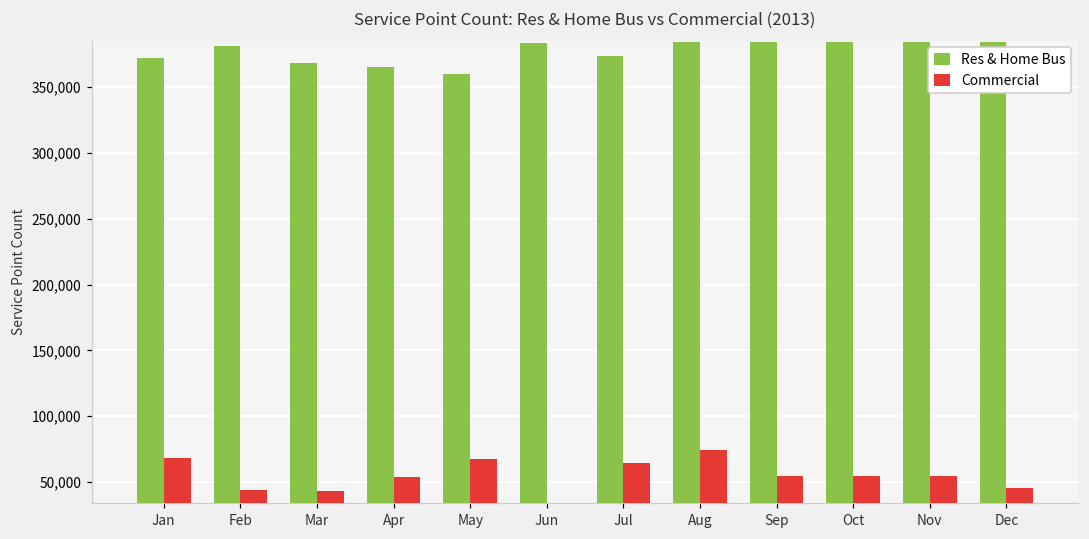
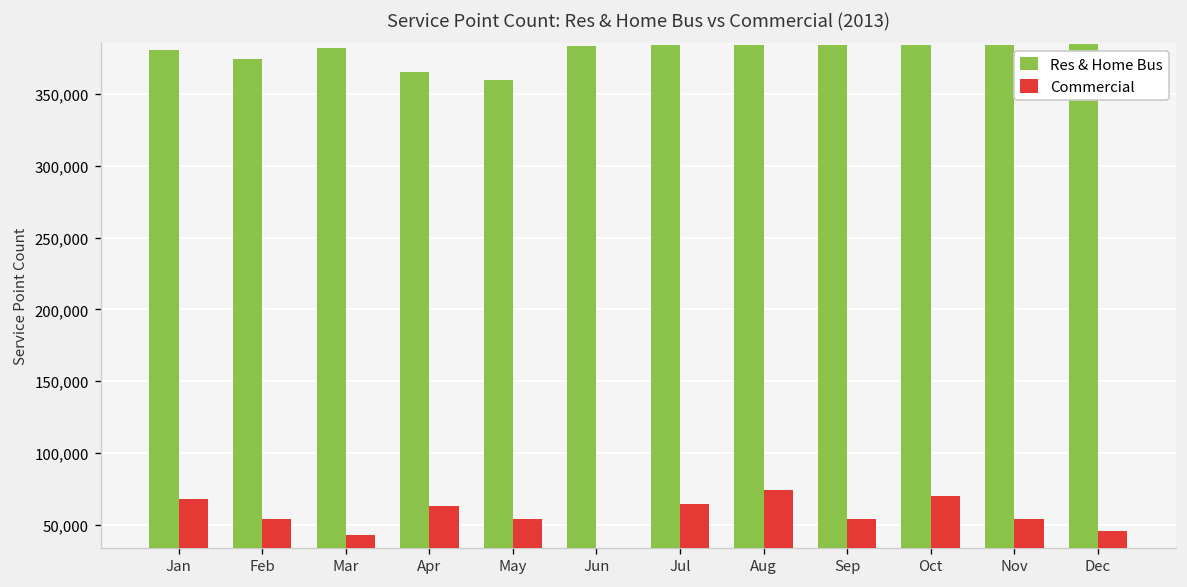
Res & Home Bus, Jan: 372,000 -> 381,000
Res & Home Bus, Feb: 381,000 -> 375,000
Commercial, Feb: 44,000 -> 54,000
Res & Home Bus, Mar: 368,000 -> 382,000
Commercial, Apr: 54,000 -> 63,000
Commercial, May: 68,000 -> 54,000
Res & Home Bus, Jul: 374,000 -> 384,000
Commercial, Oct: 54,000 -> 70,000
